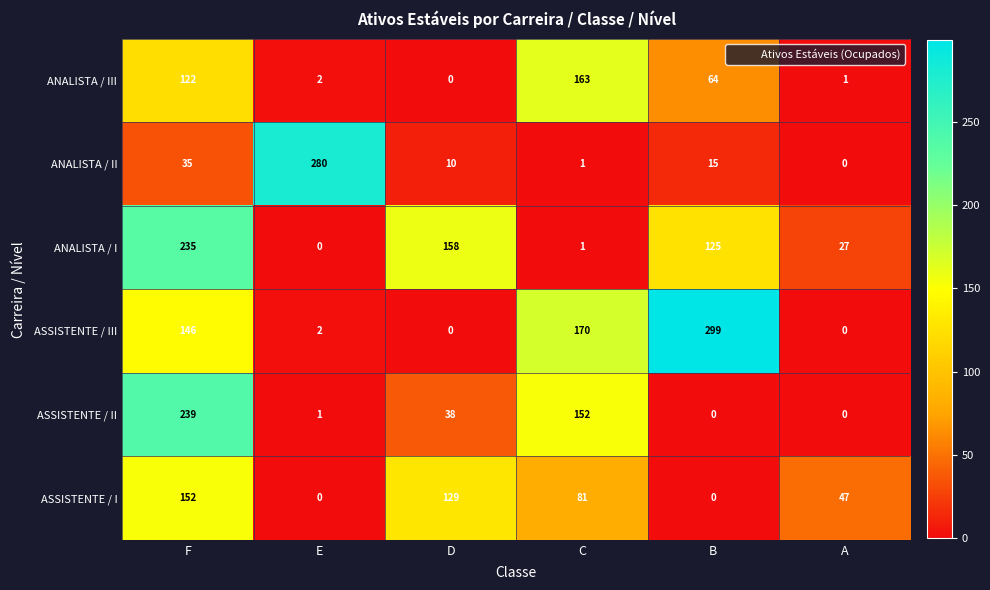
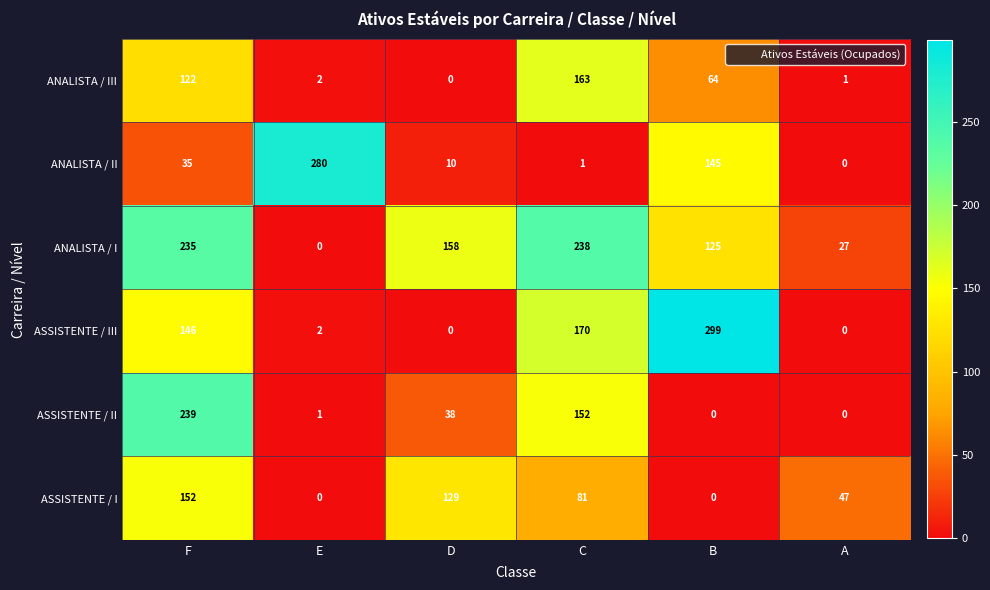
ANALISTA / II, B: 15 -> 145
ANALISTA / I, C: 1 -> 238
